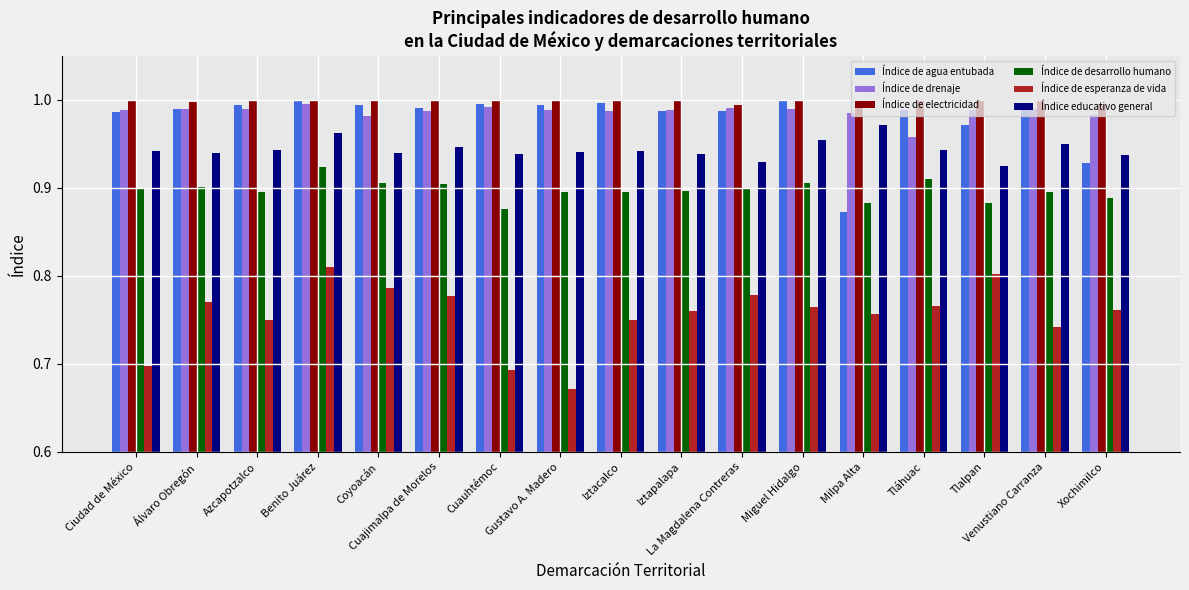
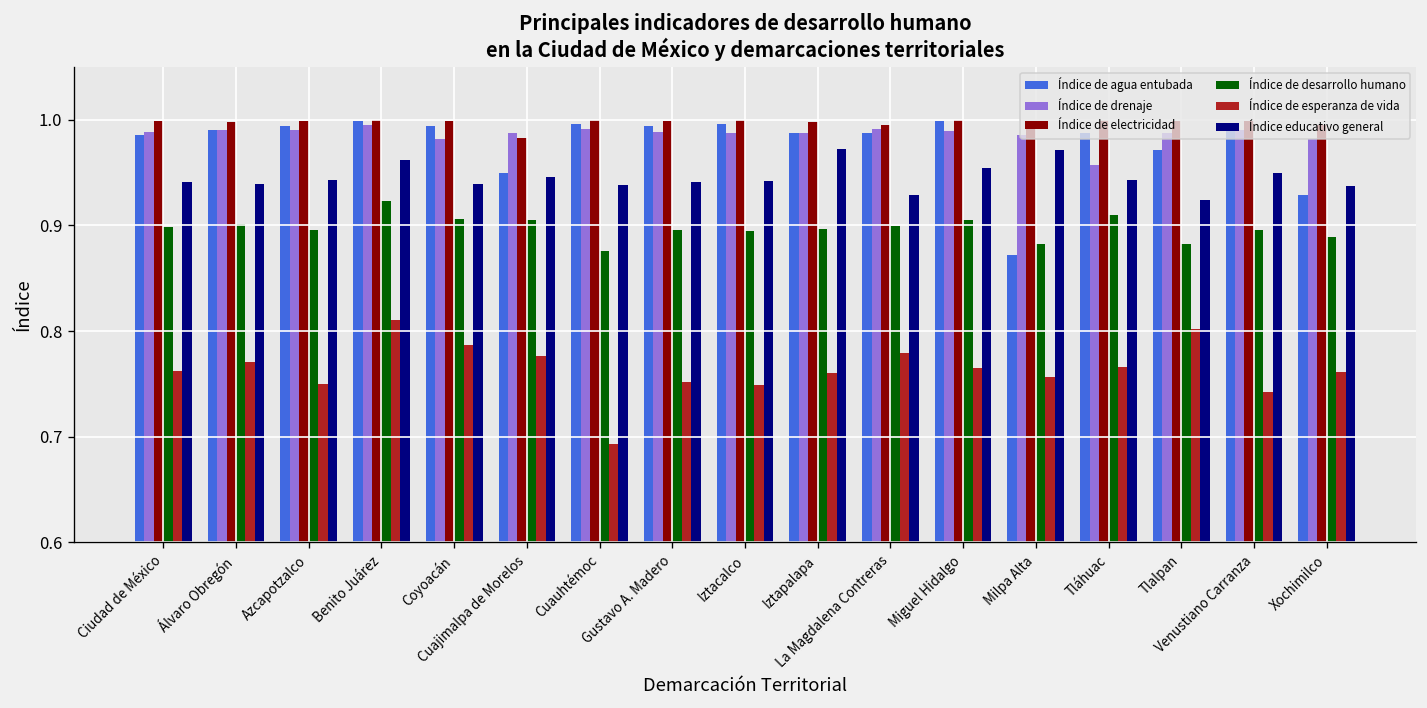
Índice de esperanza de vida, Ciudad de México: 0.70 -> 0.76
Índice de agua entubada, Cuajimalpa de Morelos: 0.99 -> 0.95
Índice de electricidad, Cuajimalpa de Morelos: 1.00 -> 0.98
Índice de esperanza de vida, Gustavo A. Madero: 0.67 -> 0.75
Índice educativo general, Iztapalapa: 0.94 -> 0.97
